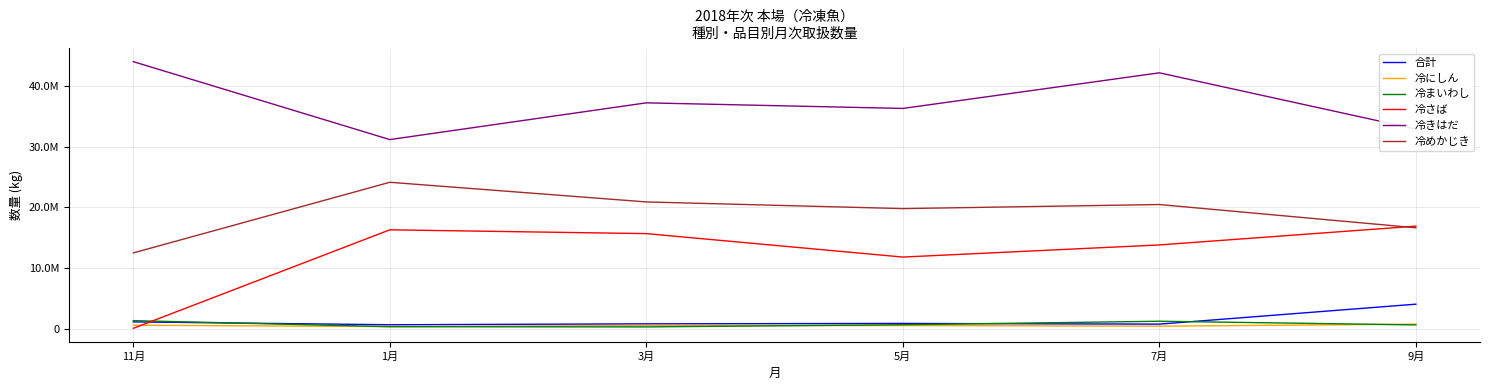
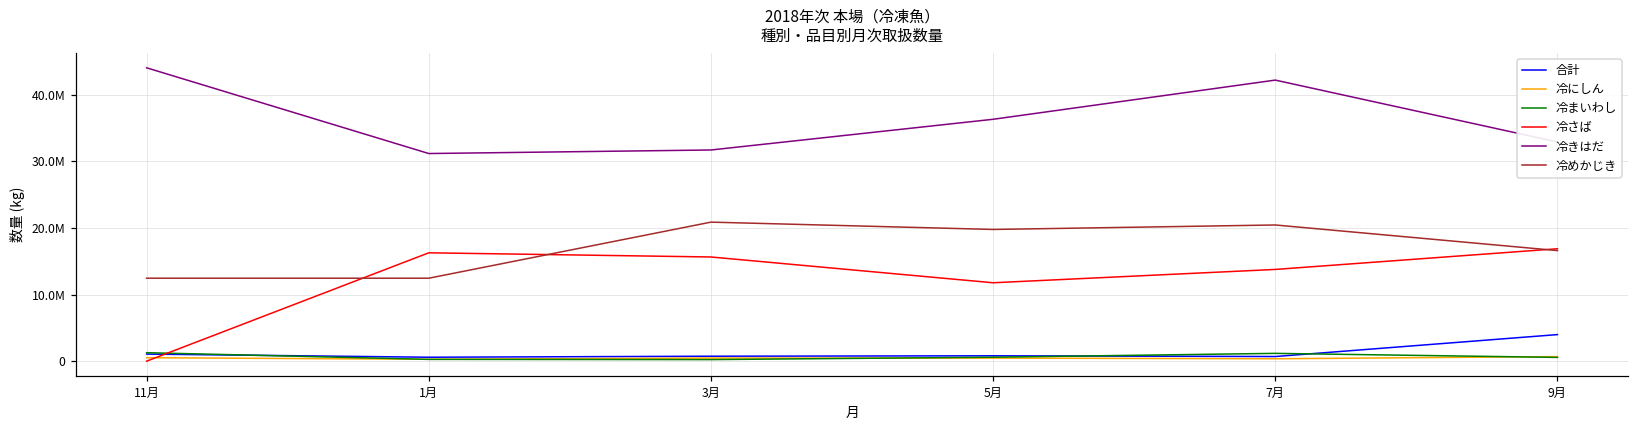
冷めかじき, 1月: 24000000 -> 12000000
冷きはだ, 3月: 37000000 -> 32000000
